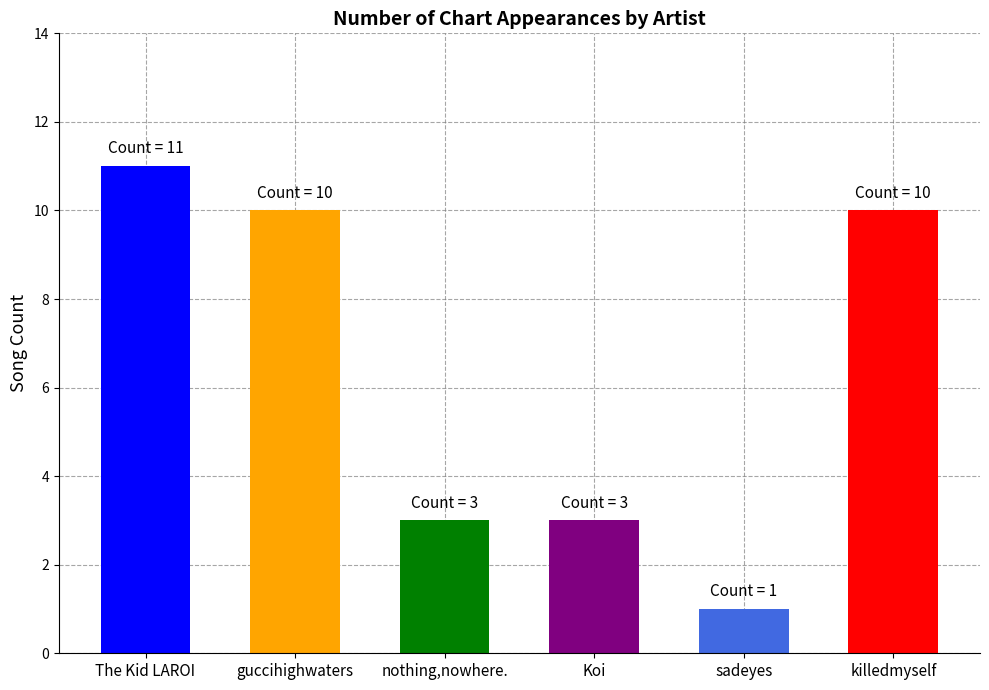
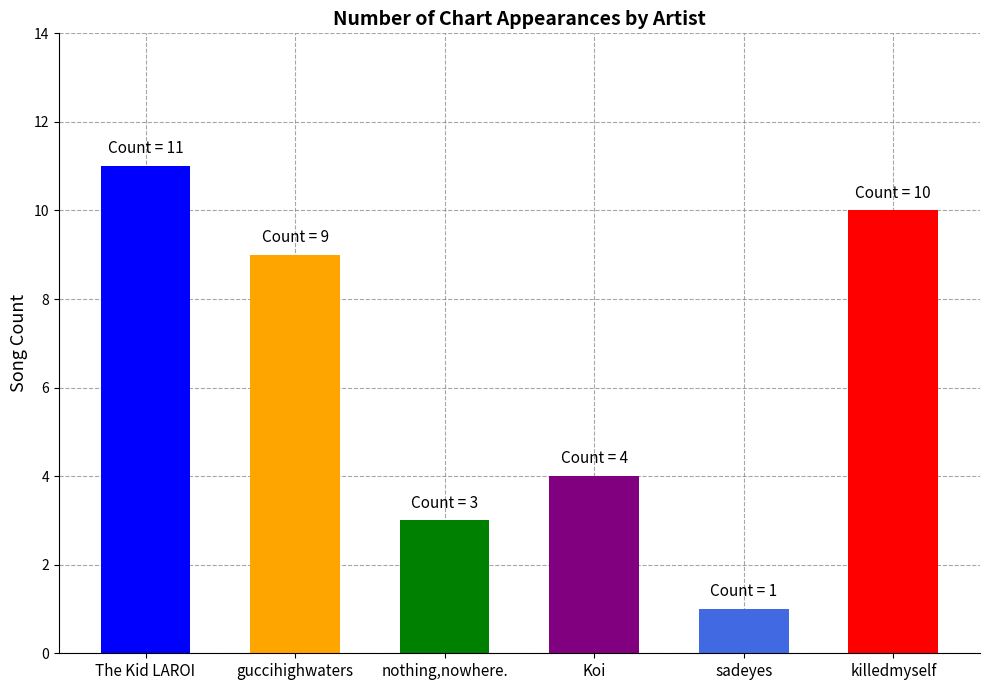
guccihighwaters: 10 -> 9
Koi: 3 -> 4
